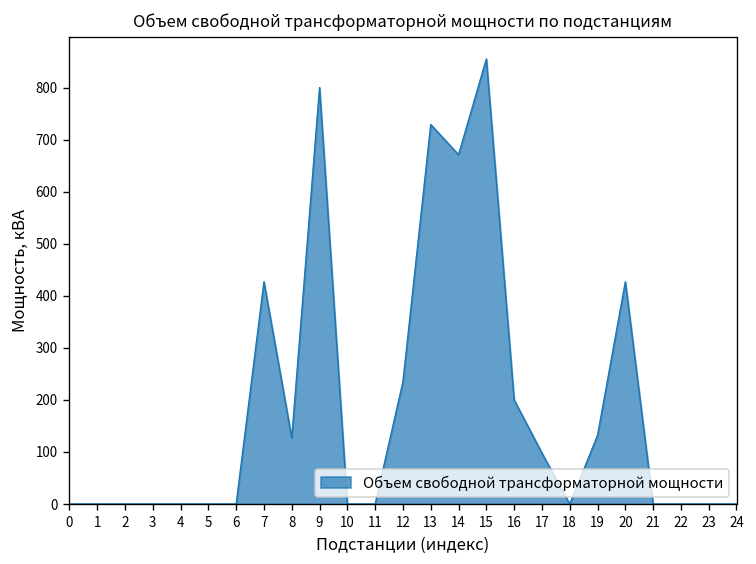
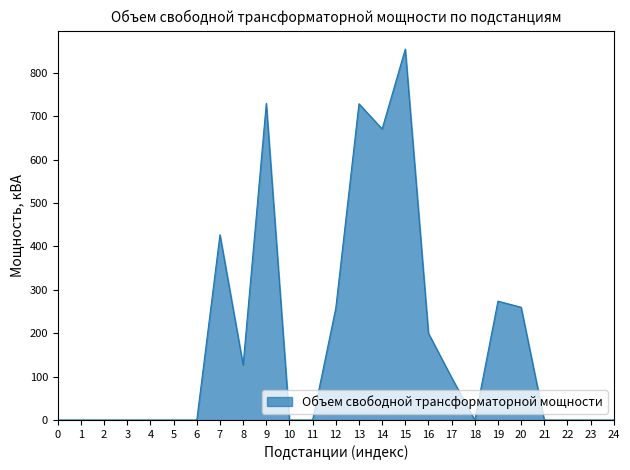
9: 800 -> 730
12: 240 -> 260
19: 130 -> 270
20: 430 -> 260
